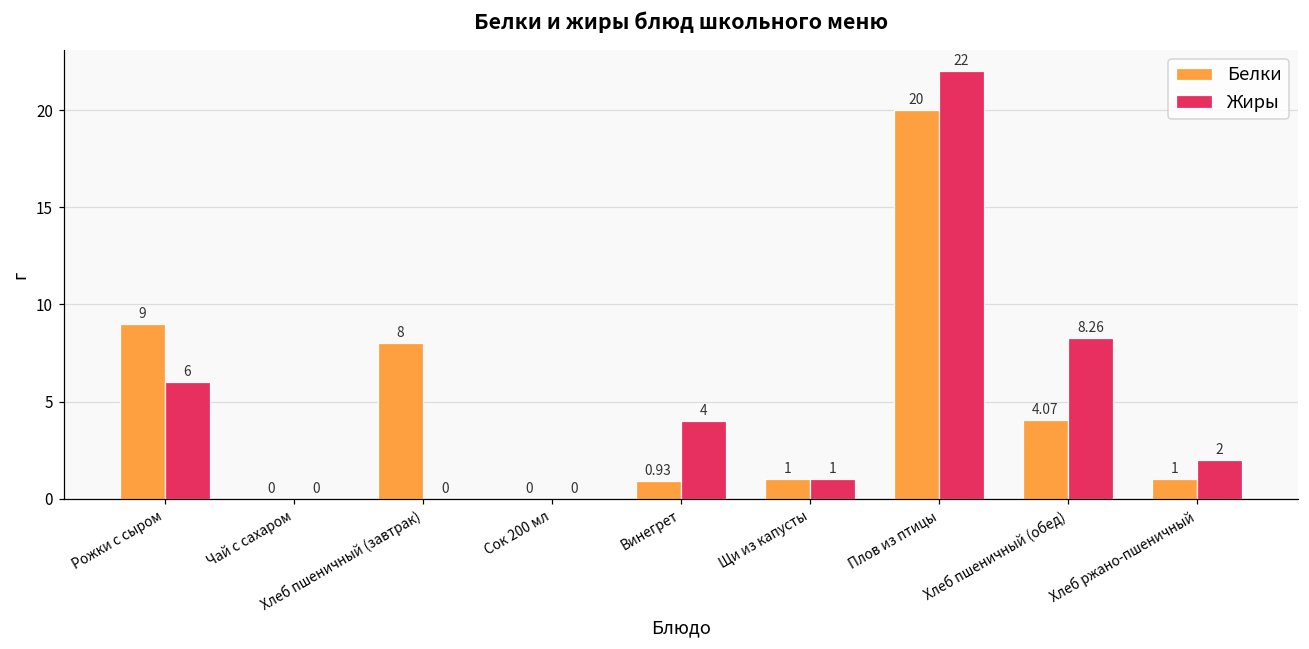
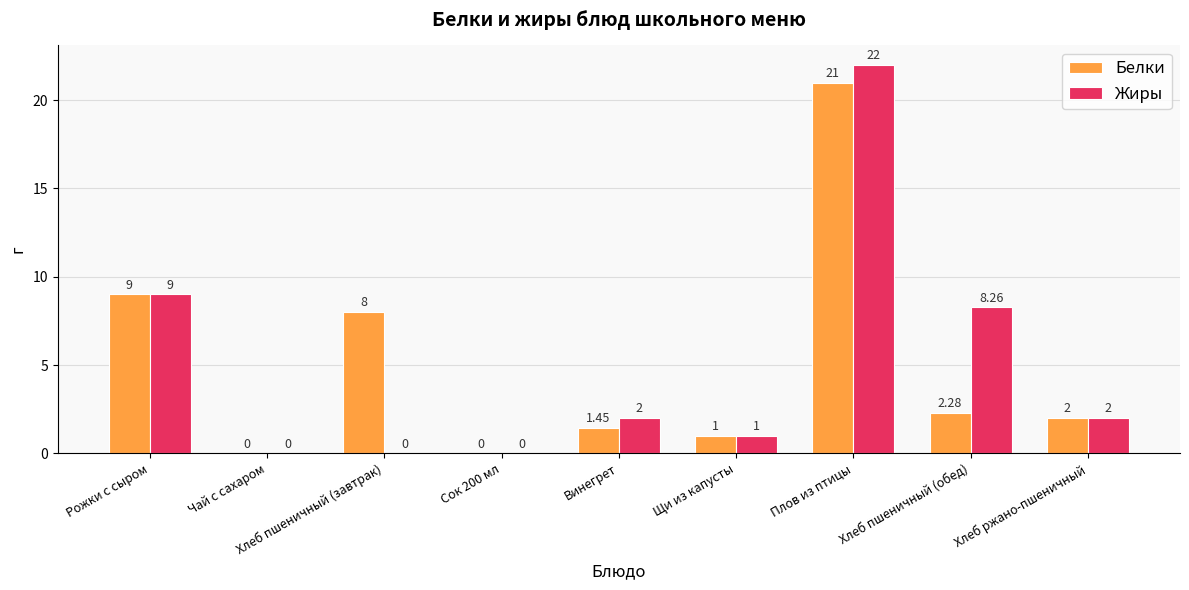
Жиры, Рожки с сыром: 6 -> 9
Белки, Винегрет: 0.93 -> 1.45
Жиры, Винегрет: 4 -> 2
Белки, Плов из птицы: 20 -> 21
Белки, Хлеб пшеничный (обед): 4.07 -> 2.28
Белки, Хлеб ржано-пшеничный: 1 -> 2
